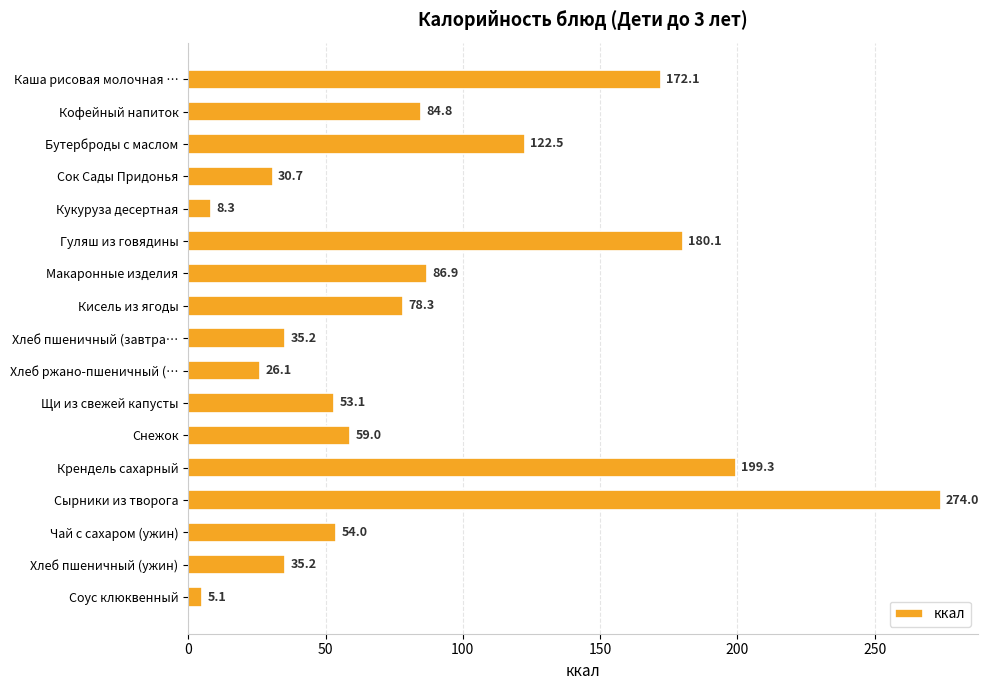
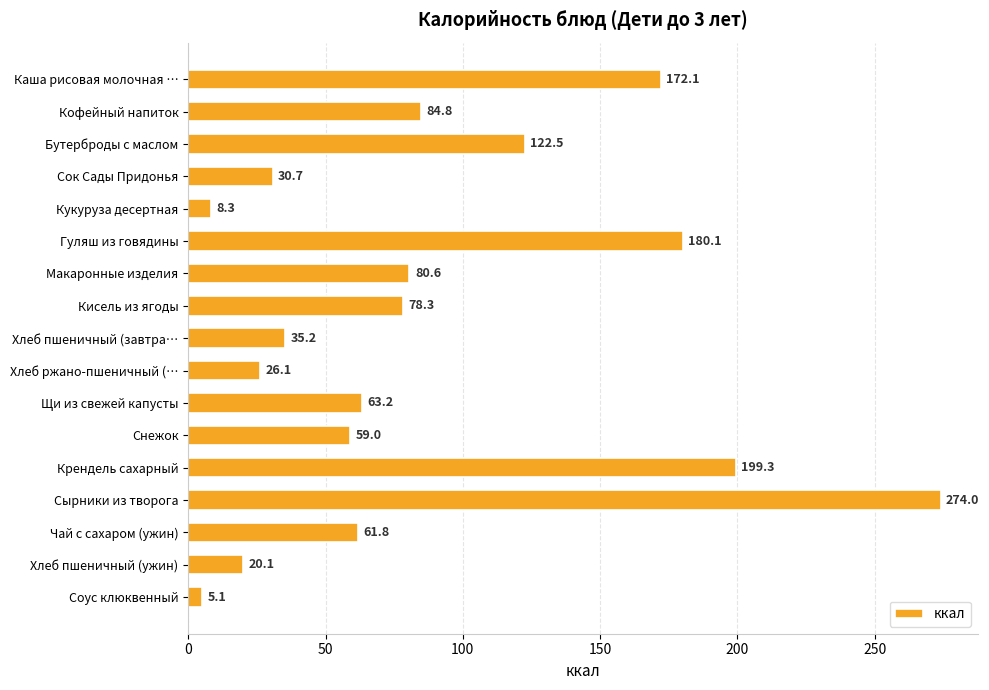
Макаронные изделия: 86.9 -> 80.6
Щи из свежей капусты: 53.1 -> 63.2
Чай с сахаром (ужин): 54.0 -> 61.8
Хлеб пшеничный (ужин): 35.2 -> 20.1
